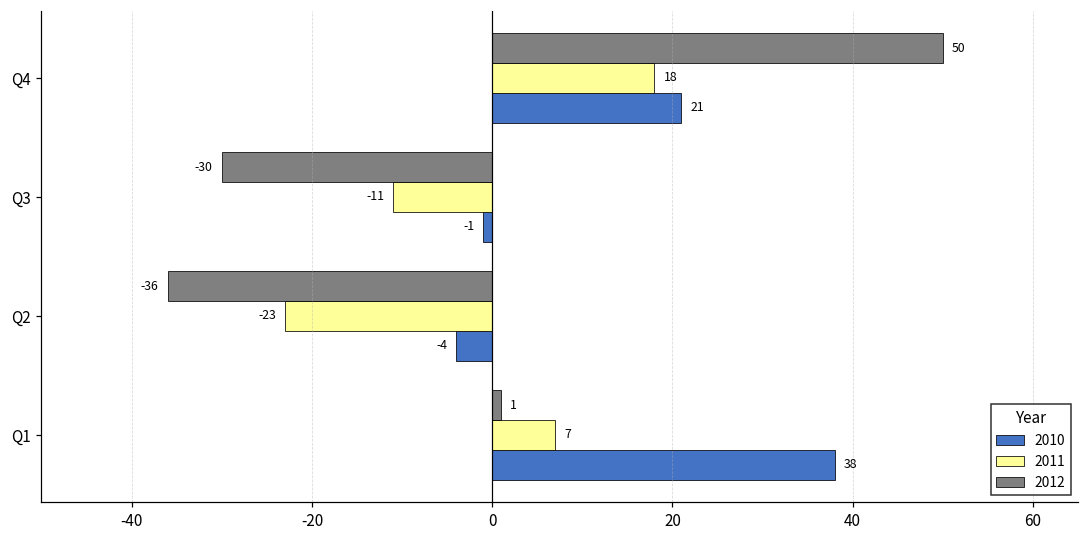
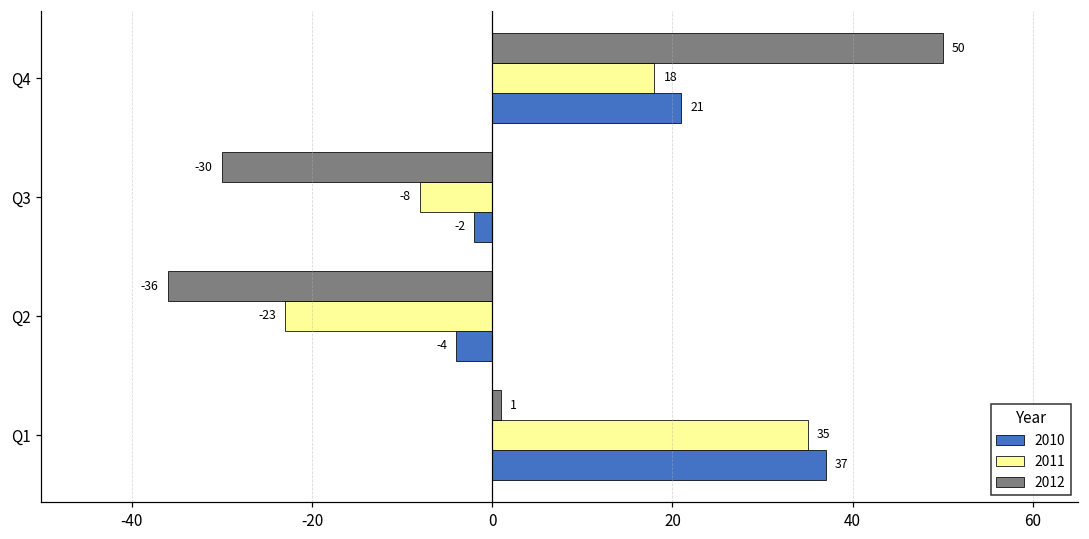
2011, Q3: -11 -> -8
2010, Q3: -1 -> -2
2011, Q1: 7 -> 35
2010, Q1: 38 -> 37
